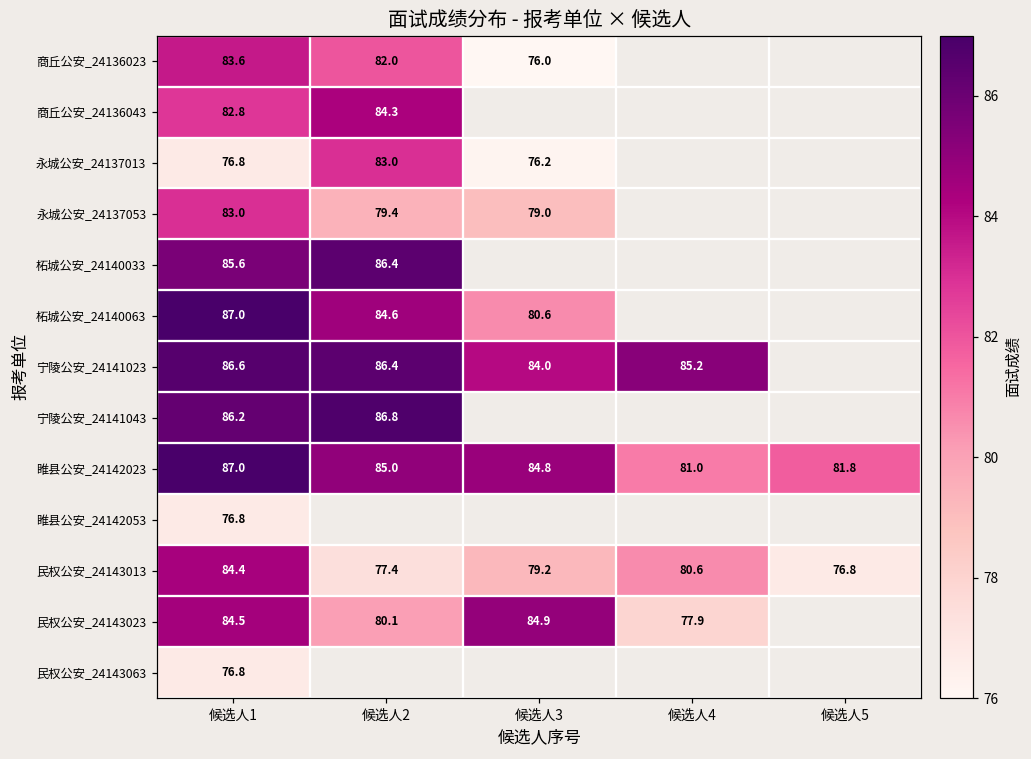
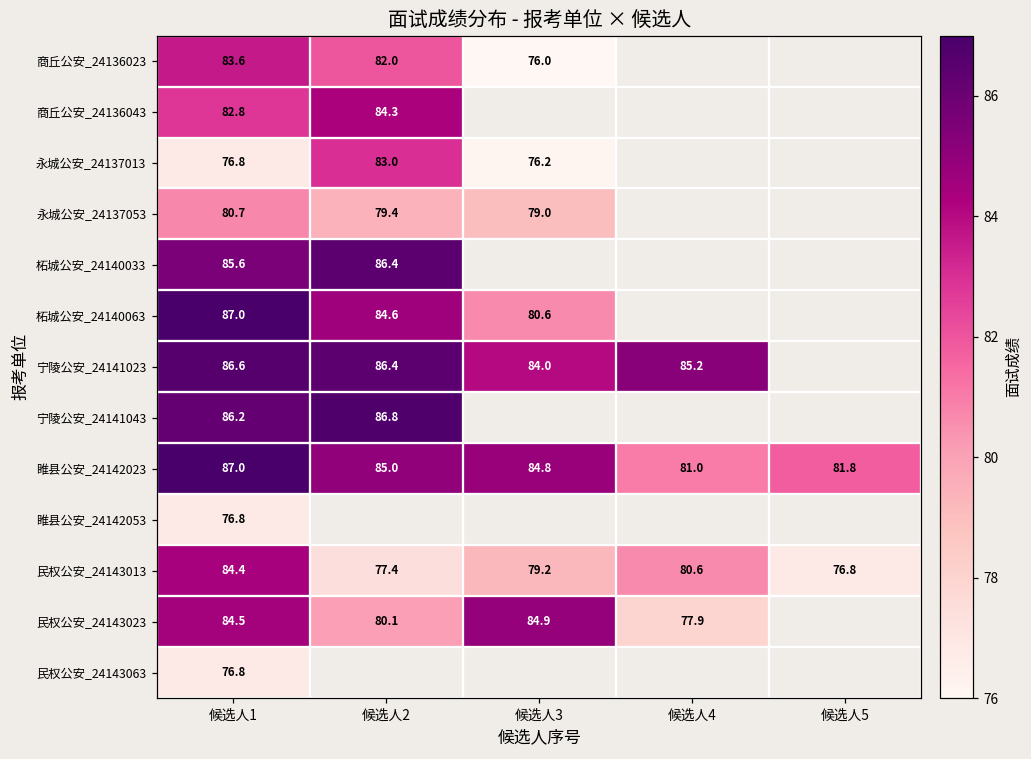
永城公安_24137053, 候选人1: 83.0 -> 80.7
